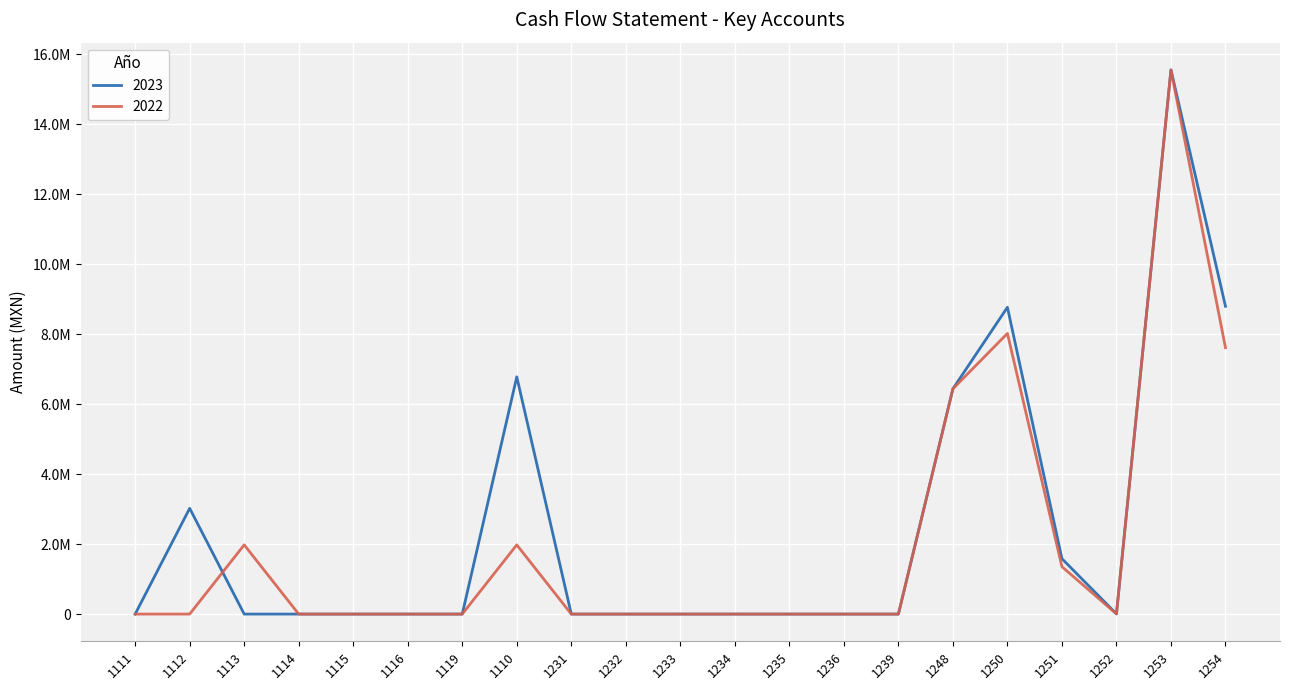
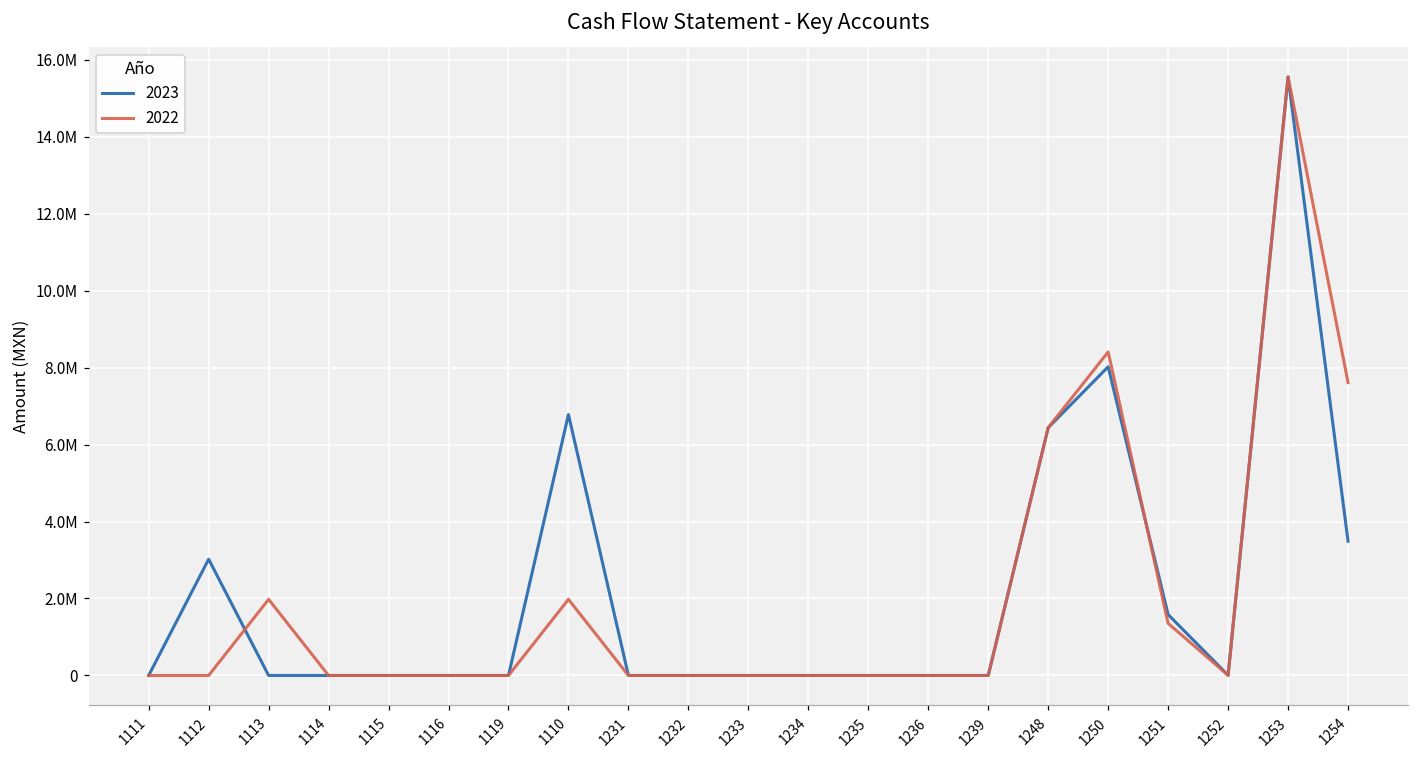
2023, 1250: 8800000 -> 8000000
2022, 1250: 8000000 -> 8400000
2023, 1254: 8800000 -> 3500000
